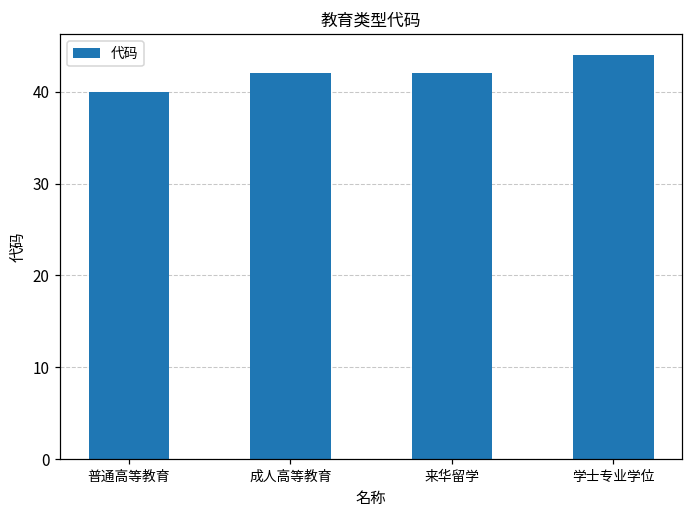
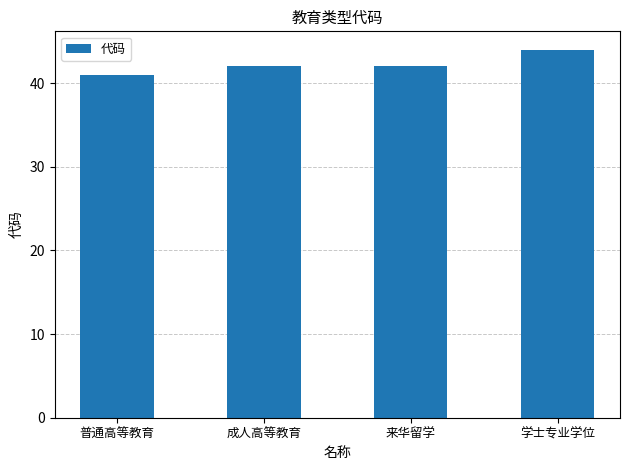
普通高等教育: 40 -> 41
